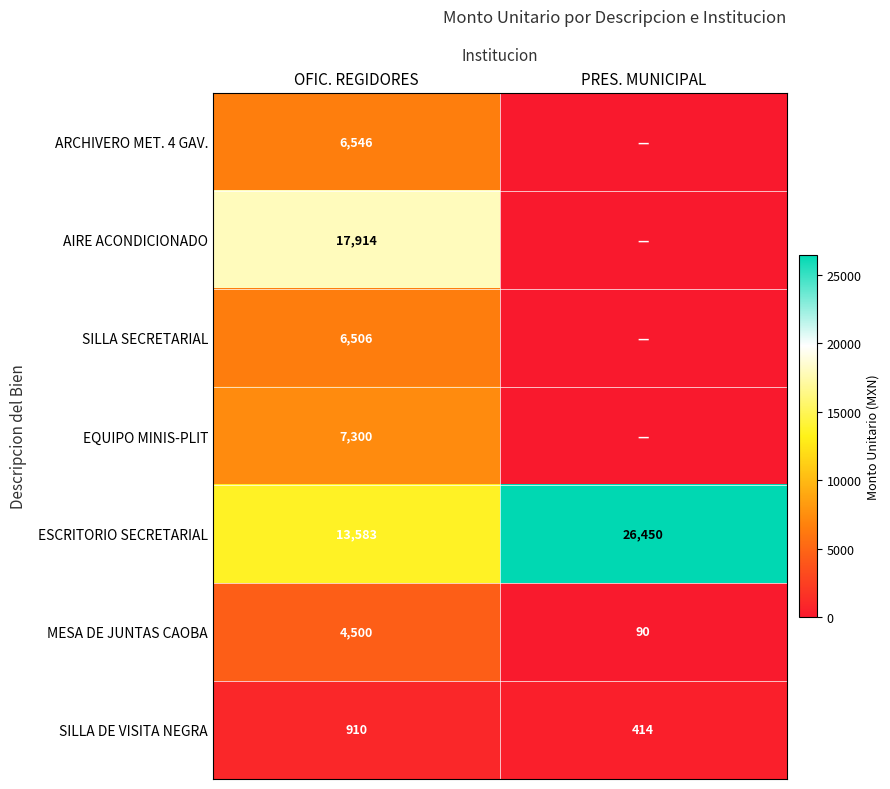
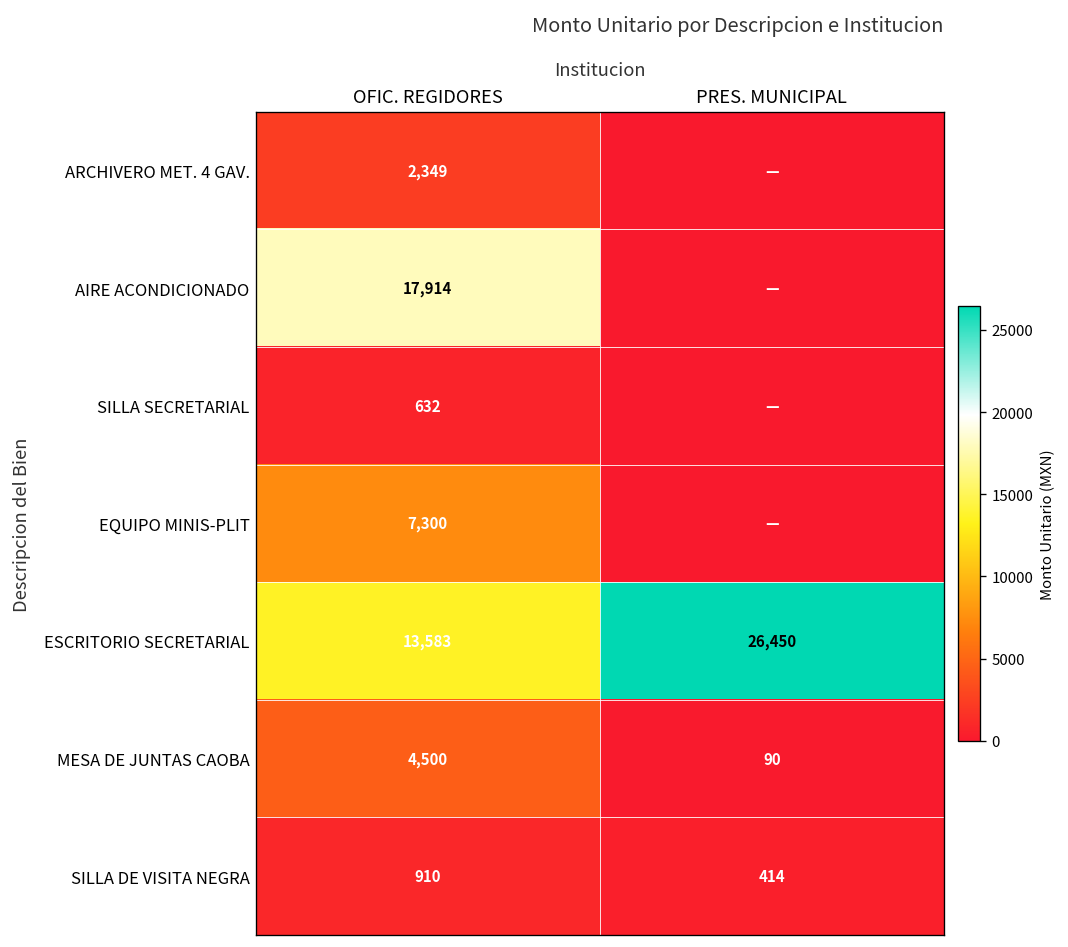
ARCHIVERO MET. 4 GAV., OFIC. REGIDORES: 6,546 -> 2,349
SILLA SECRETARIAL, OFIC. REGIDORES: 6,506 -> 632
